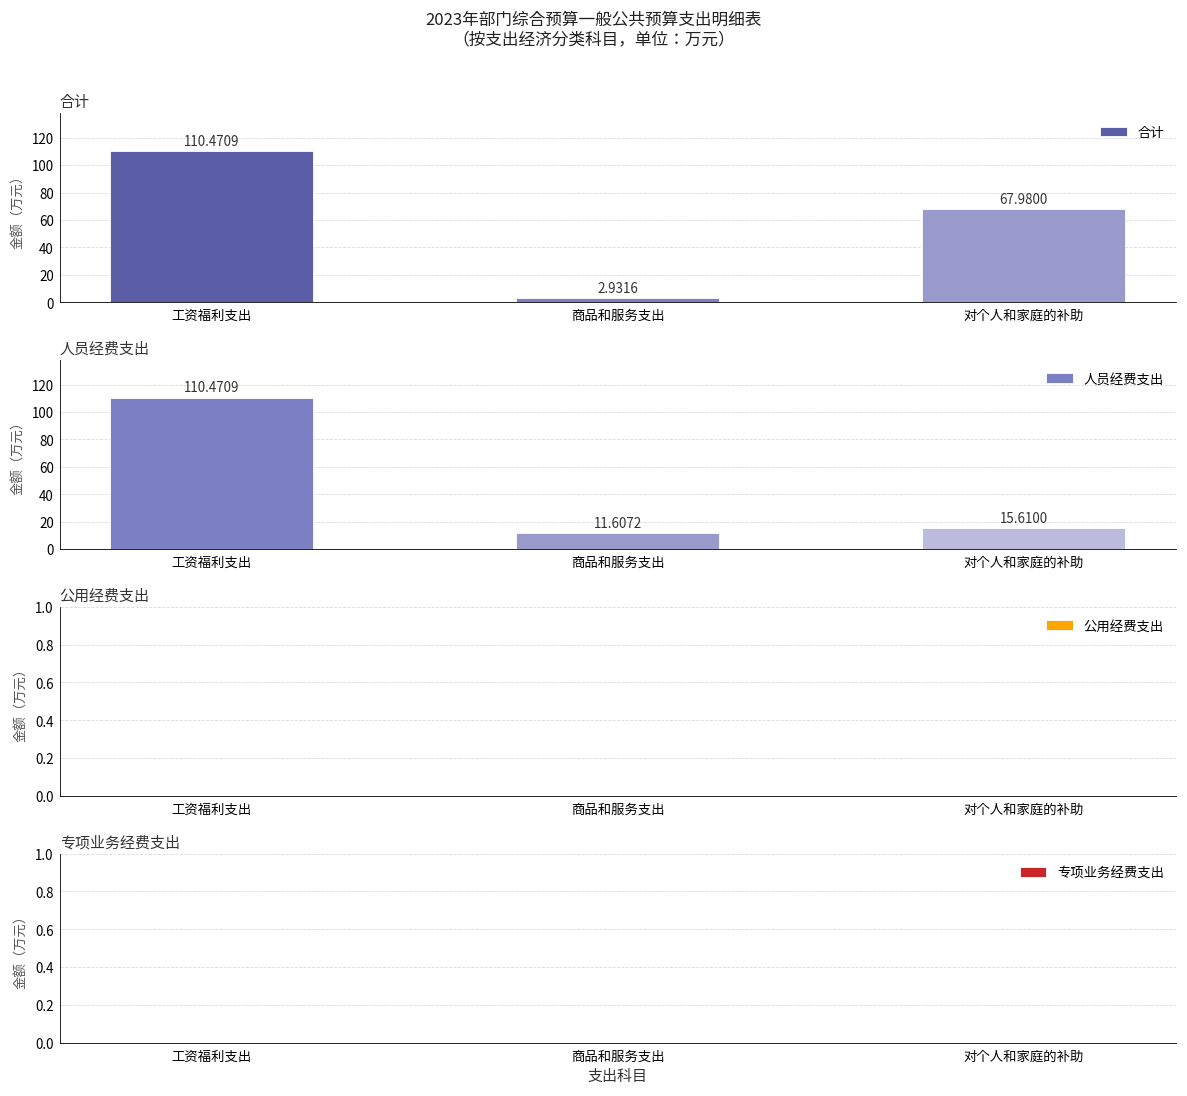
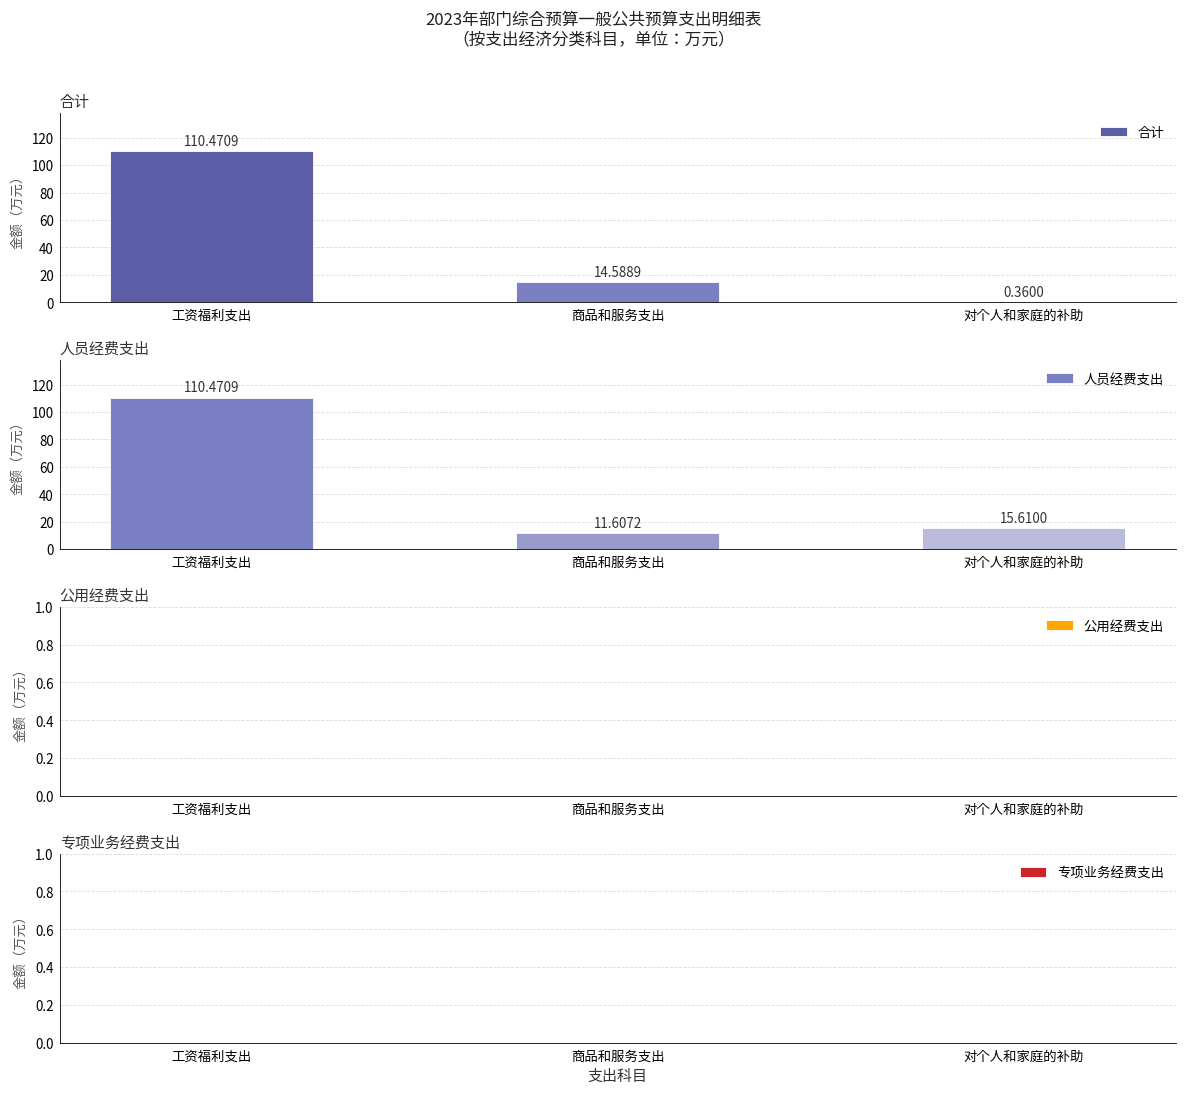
合计, 商品和服务支出: 2.9316 -> 14.5889
合计, 对个人和家庭的补助: 67.9800 -> 0.3600
